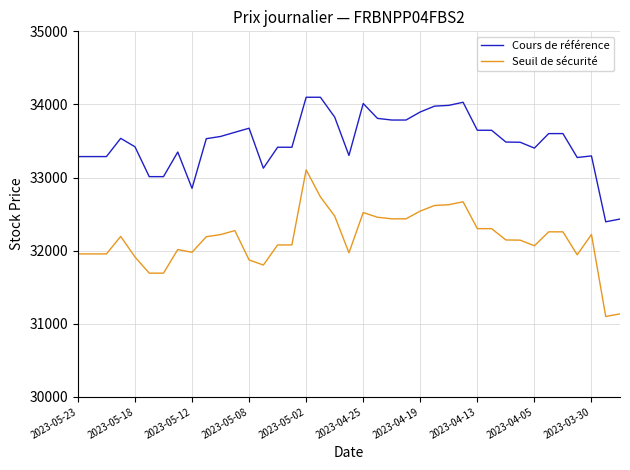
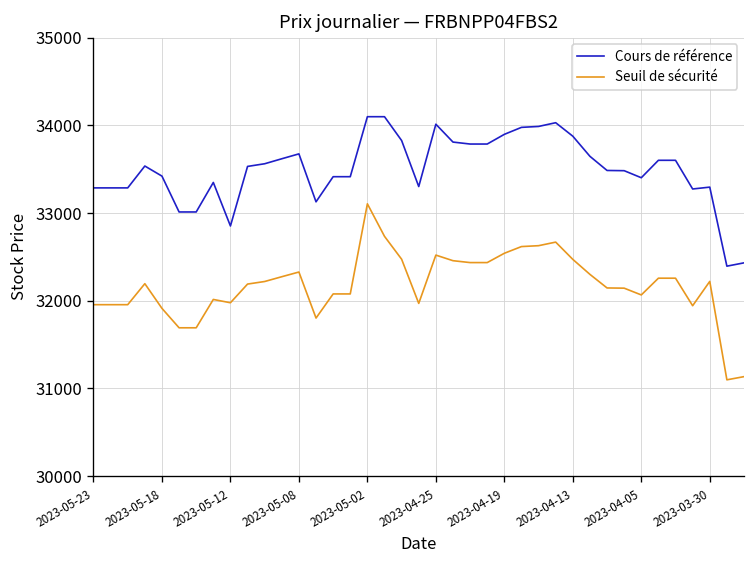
Seuil de sécurité, 2023-05-08: 31900 -> 32300
Cours de référence, 2023-04-13: 33600 -> 33900
Seuil de sécurité, 2023-04-13: 32300 -> 32500
